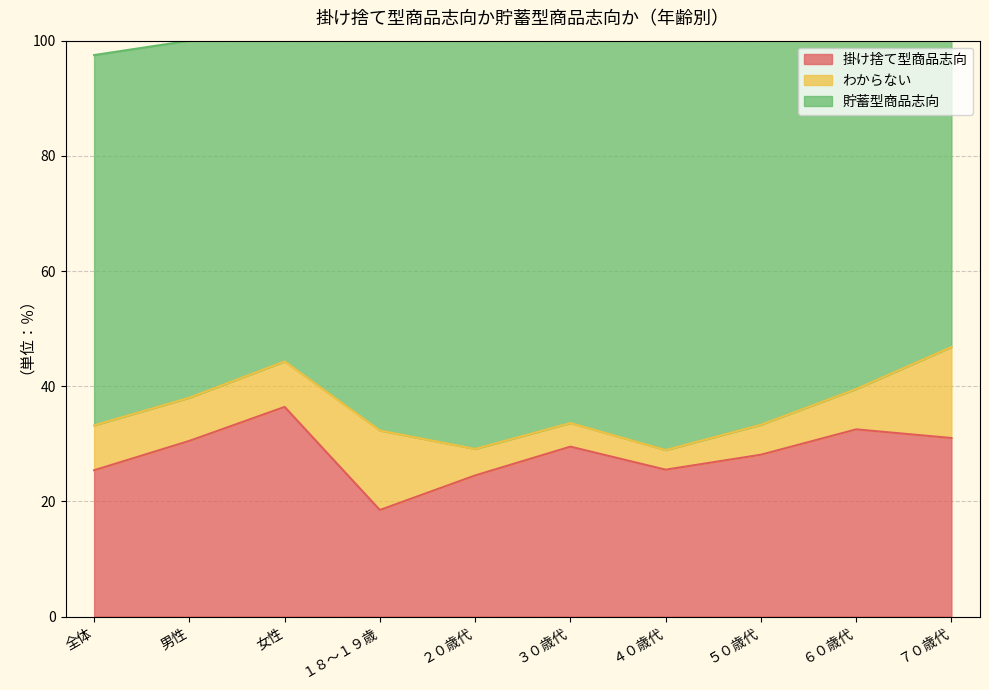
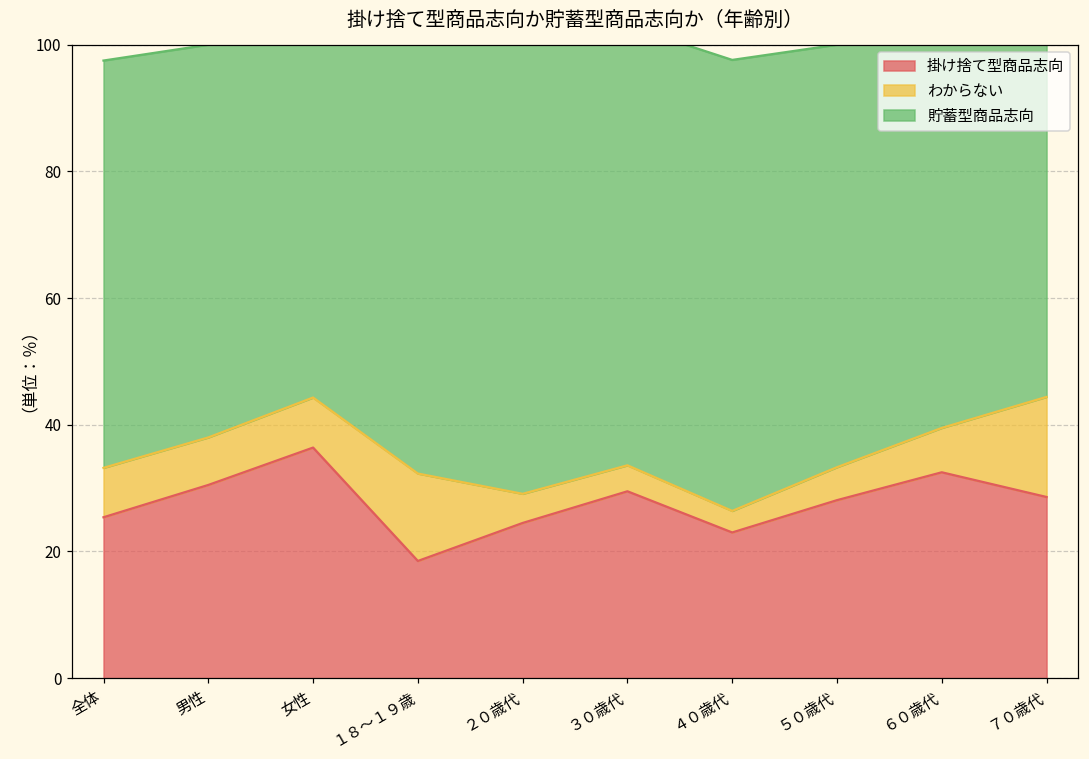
掛け捨て型商品志向, ４０歳代: 26 -> 23
掛け捨て型商品志向, ７０歳代: 31 -> 29
